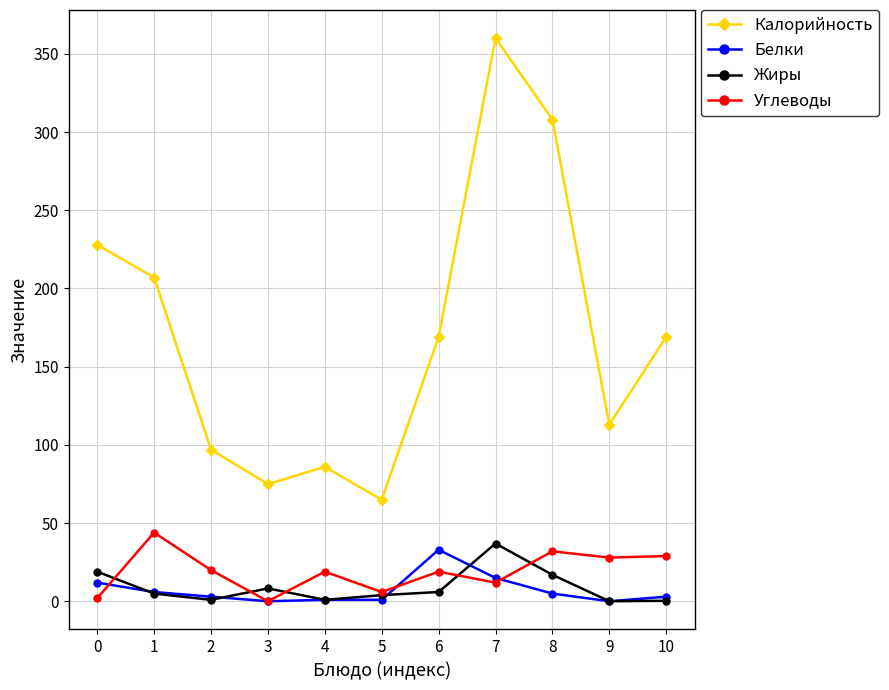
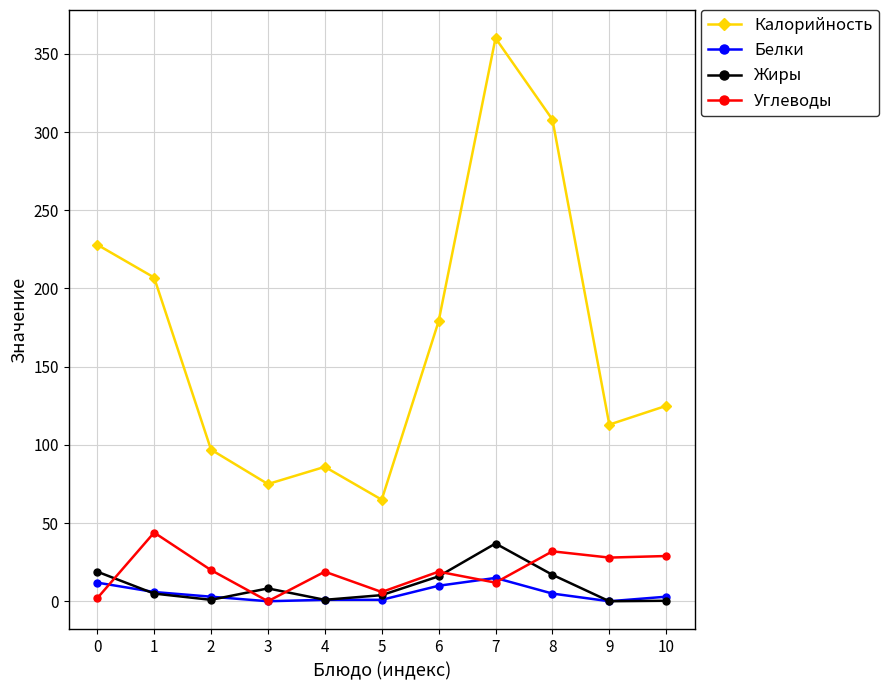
Калорийность, 6: 169 -> 179
Белки, 6: 33 -> 10
Жиры, 6: 6 -> 16
Калорийность, 10: 169 -> 125
